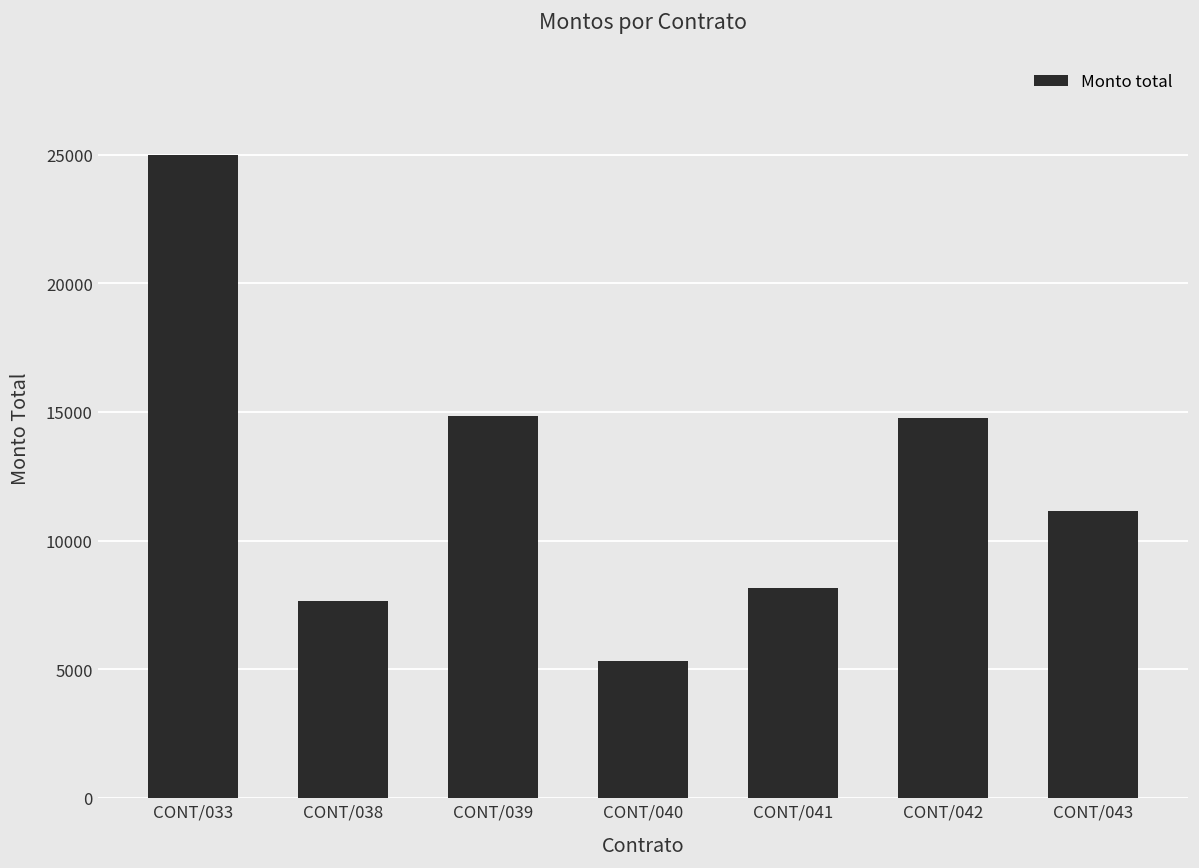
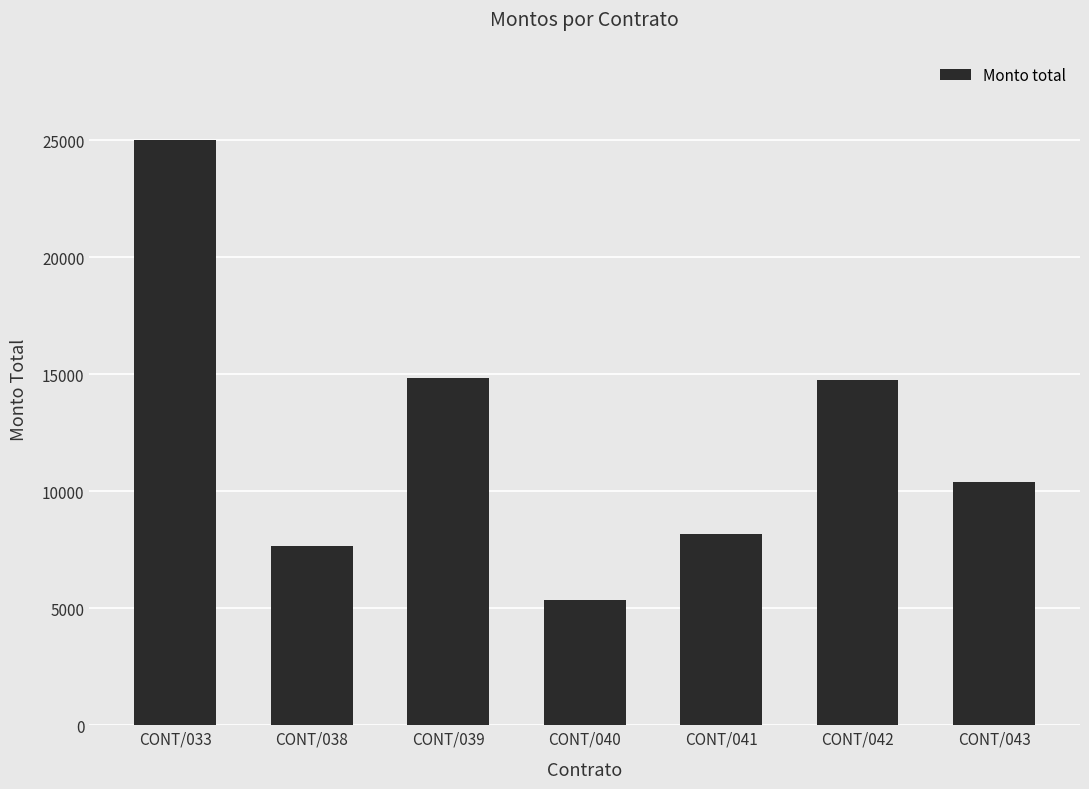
CONT/043: 11100 -> 10400
